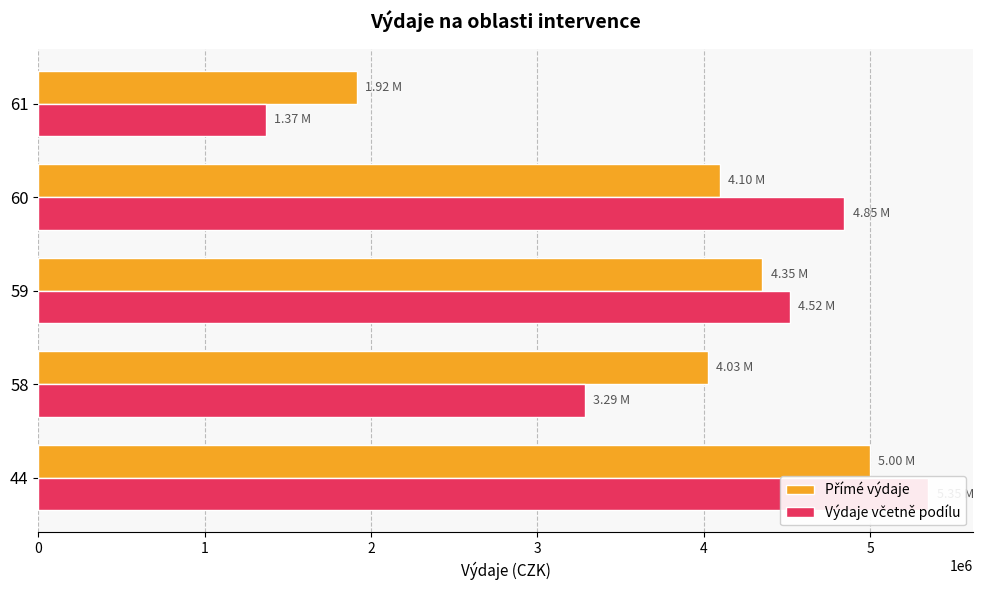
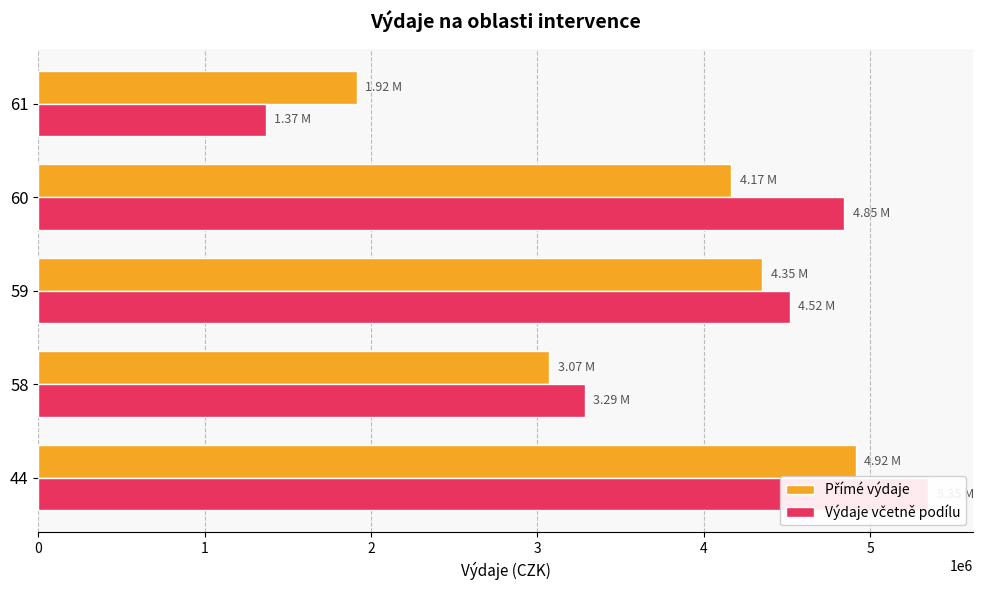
Přímé výdaje, 60: 4.10 -> 4.17
Přímé výdaje, 58: 4.03 -> 3.07
Přímé výdaje, 44: 5.00 -> 4.92
